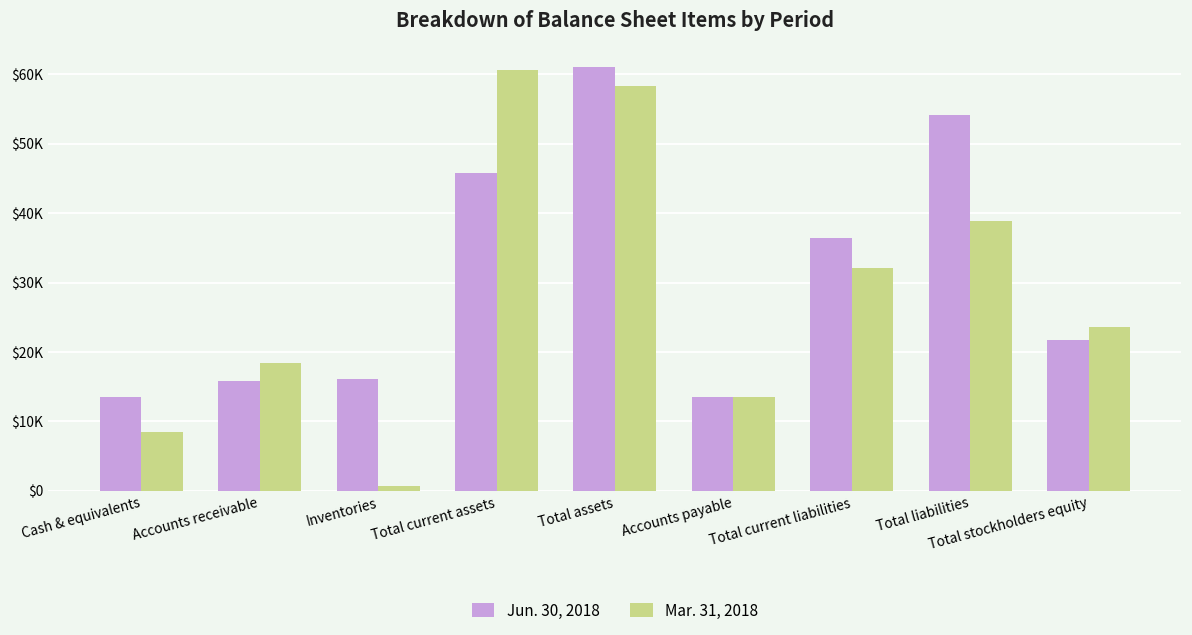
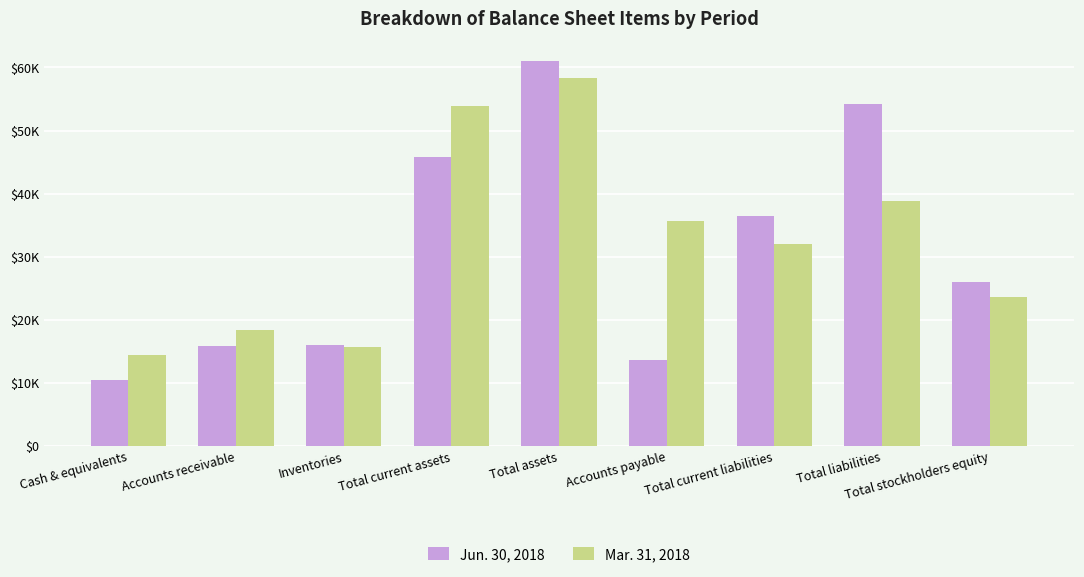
Jun. 30, 2018, Cash & equivalents: $14000 -> $10000
Mar. 31, 2018, Cash & equivalents: $9000 -> $14000
Mar. 31, 2018, Inventories: $1000 -> $16000
Mar. 31, 2018, Total current assets: $61000 -> $54000
Mar. 31, 2018, Accounts payable: $14000 -> $36000
Jun. 30, 2018, Total stockholders equity: $22000 -> $26000
